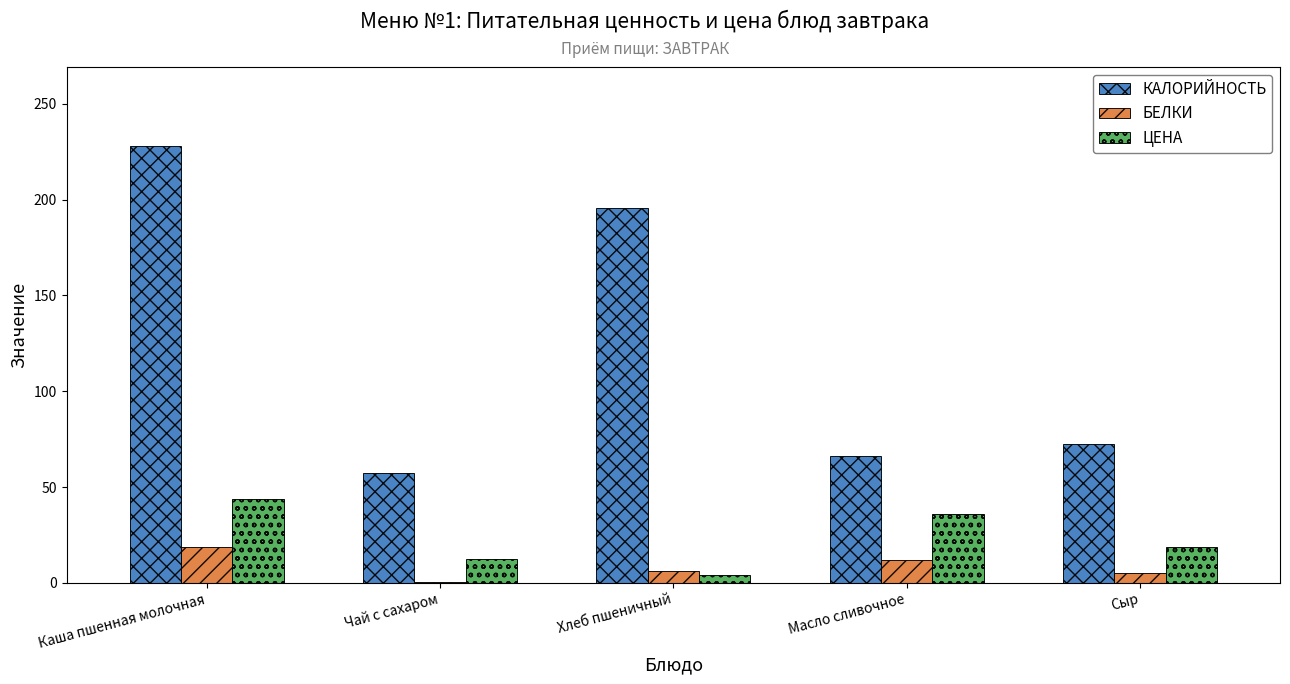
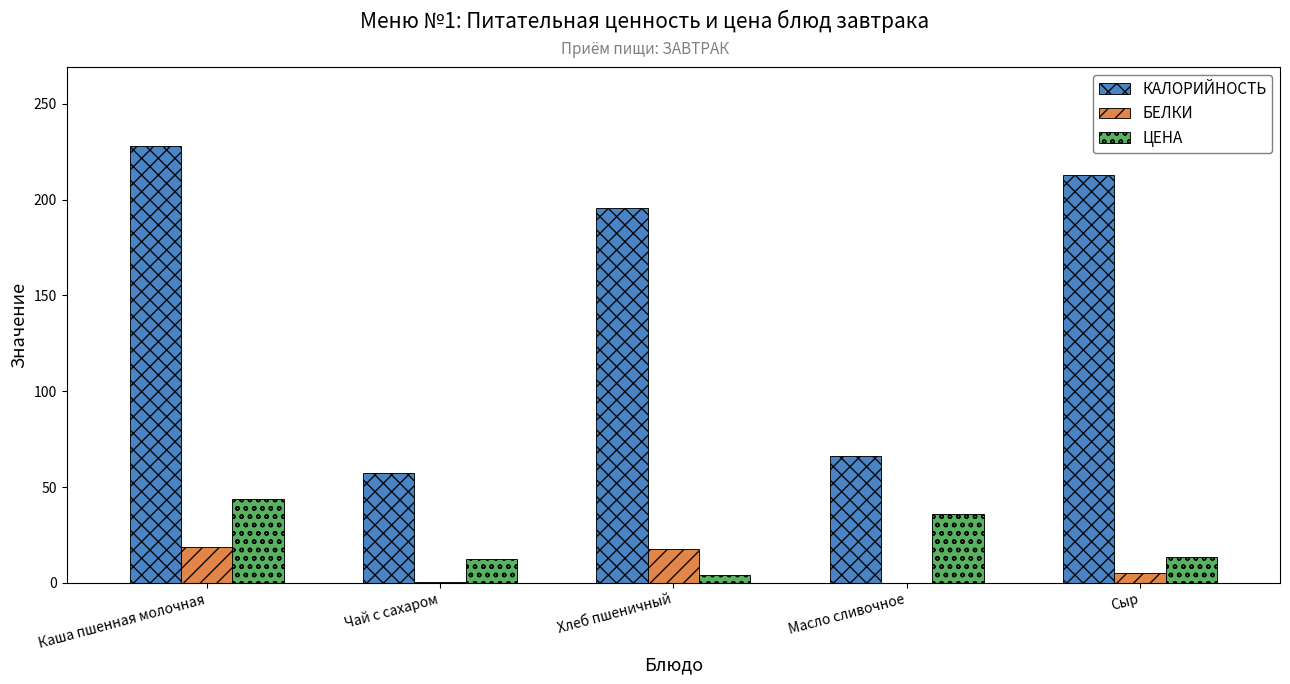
БЕЛКИ, Хлеб пшеничный: 6 -> 17
БЕЛКИ, Масло сливочное: 12 -> 0
КАЛОРИЙНОСТЬ, Сыр: 72 -> 213
ЦЕНА, Сыр: 19 -> 13
